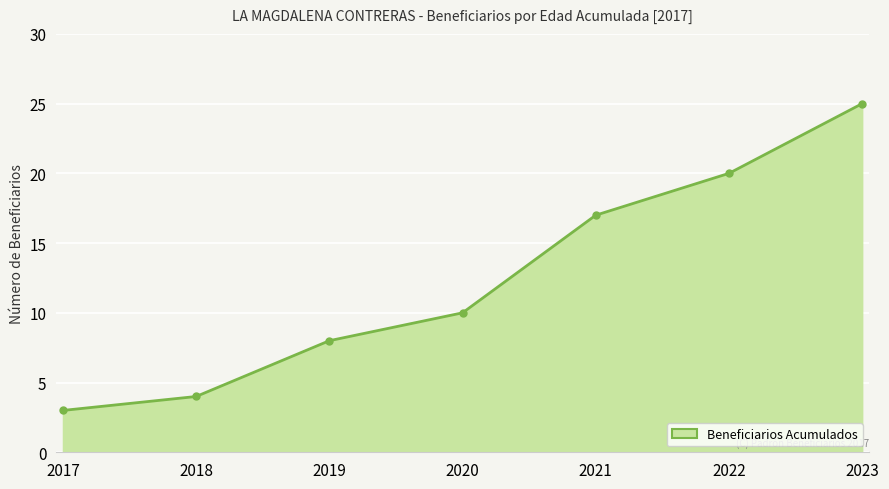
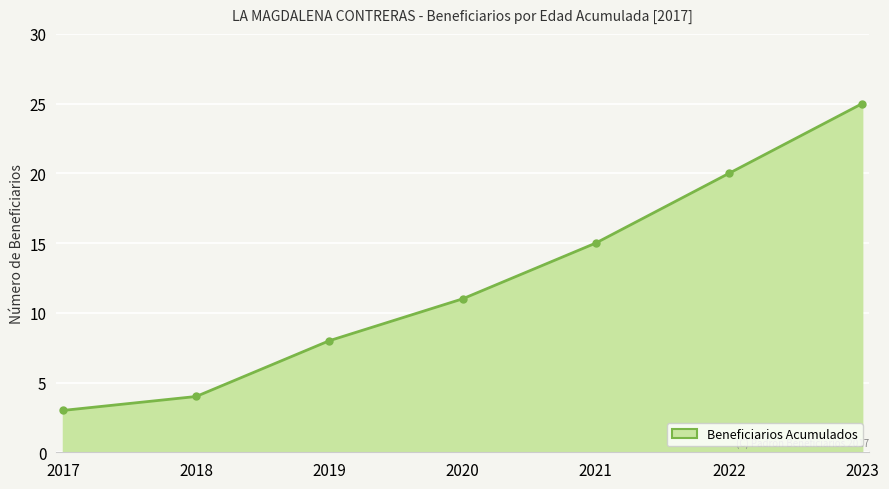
2020: 10 -> 11
2021: 17 -> 15
